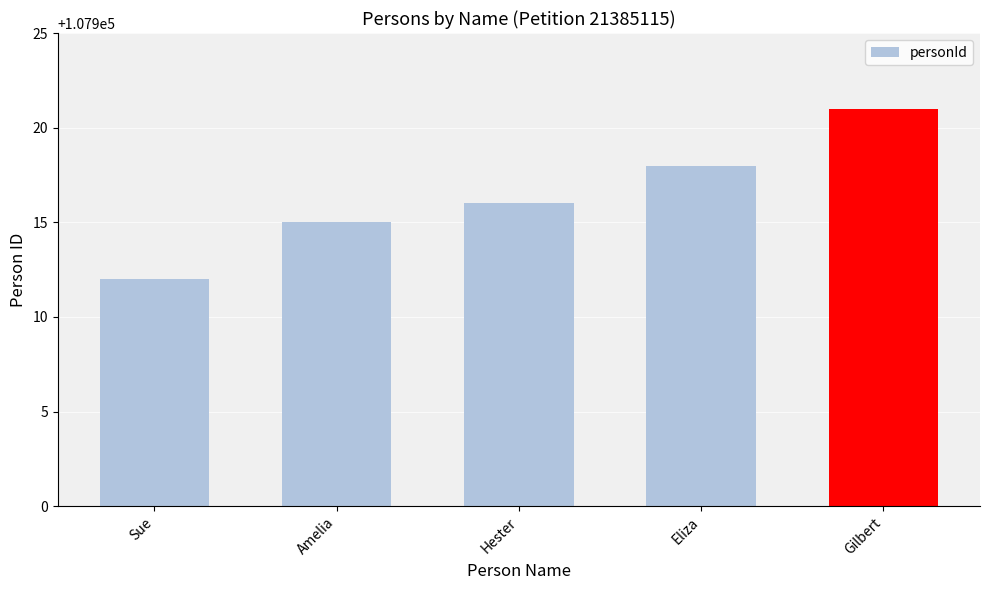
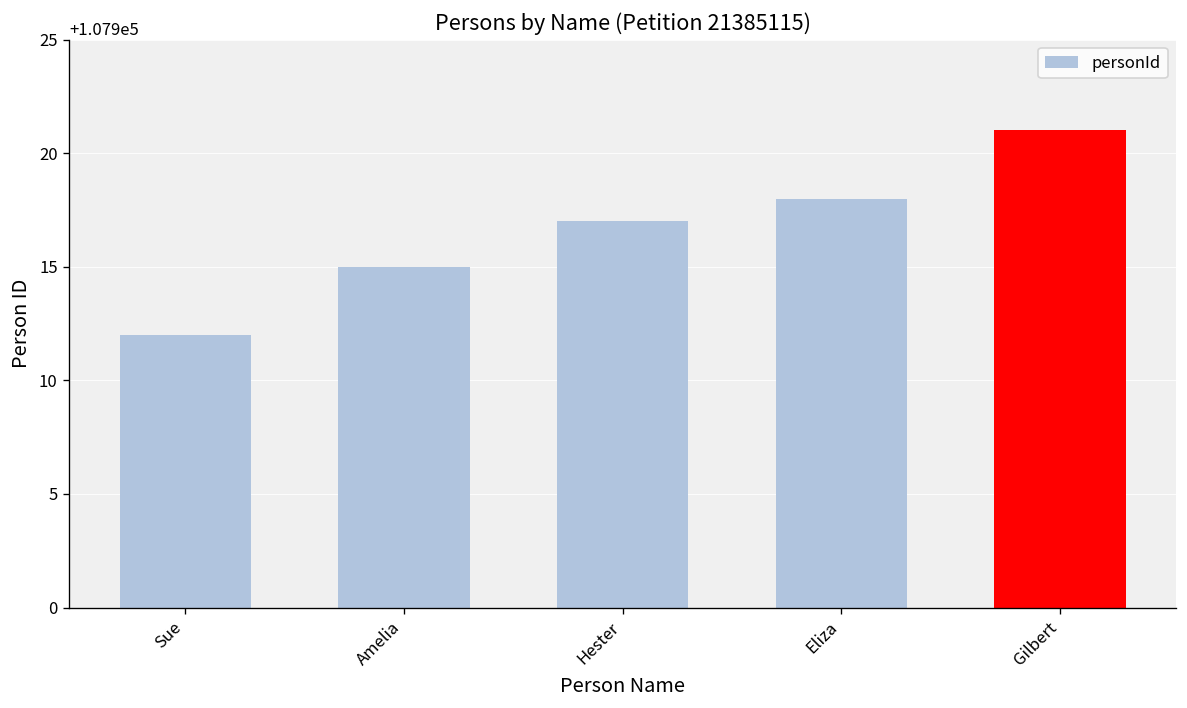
Hester: 107916 -> 107917
